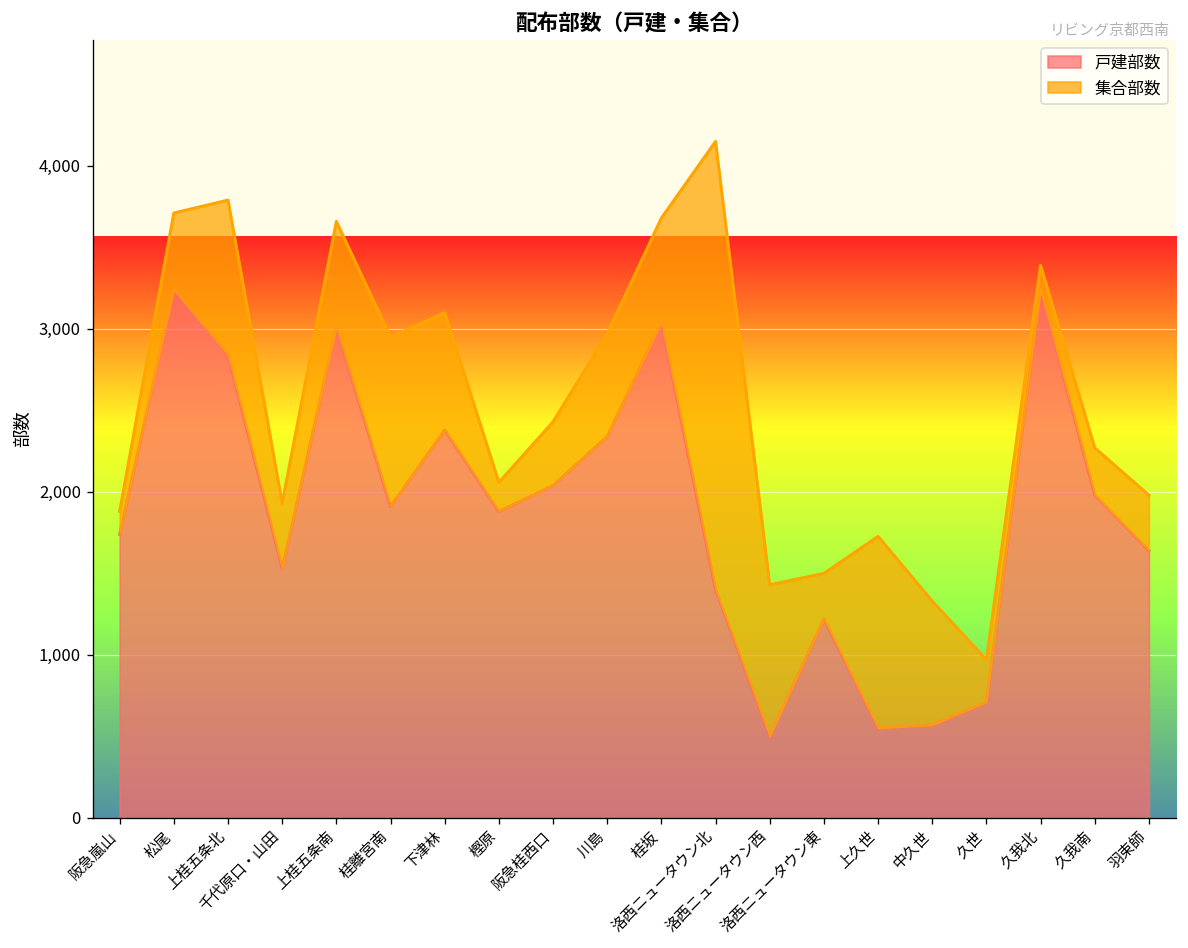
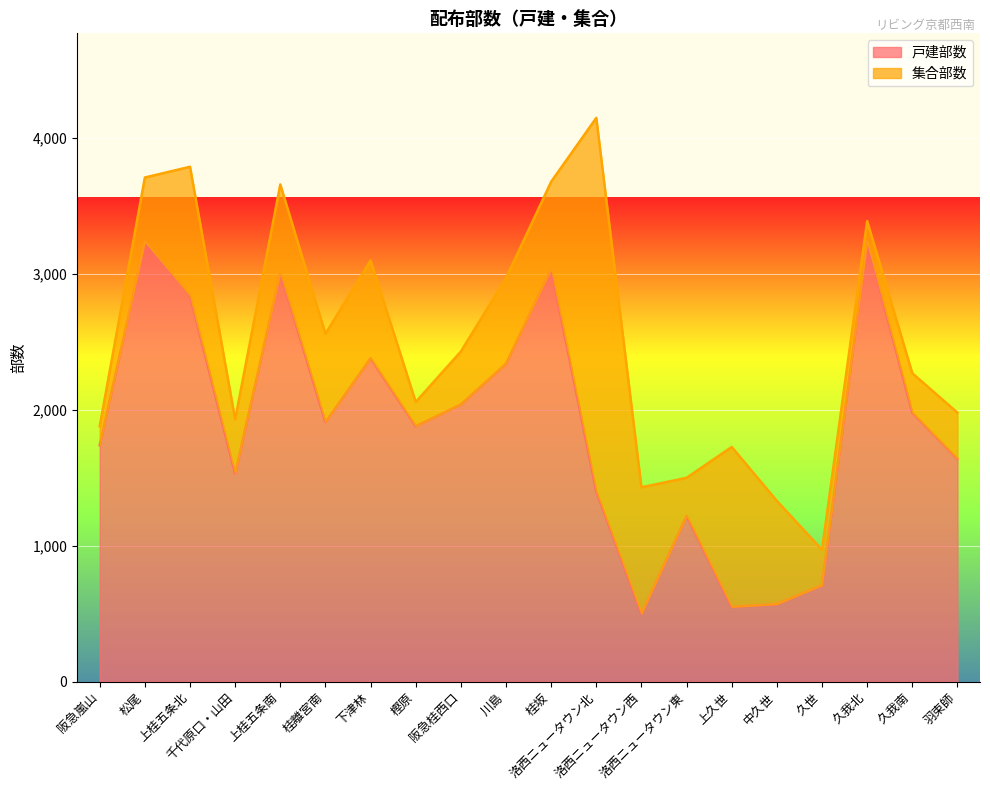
集合部数, 桂離宮南: 1,040 -> 650
